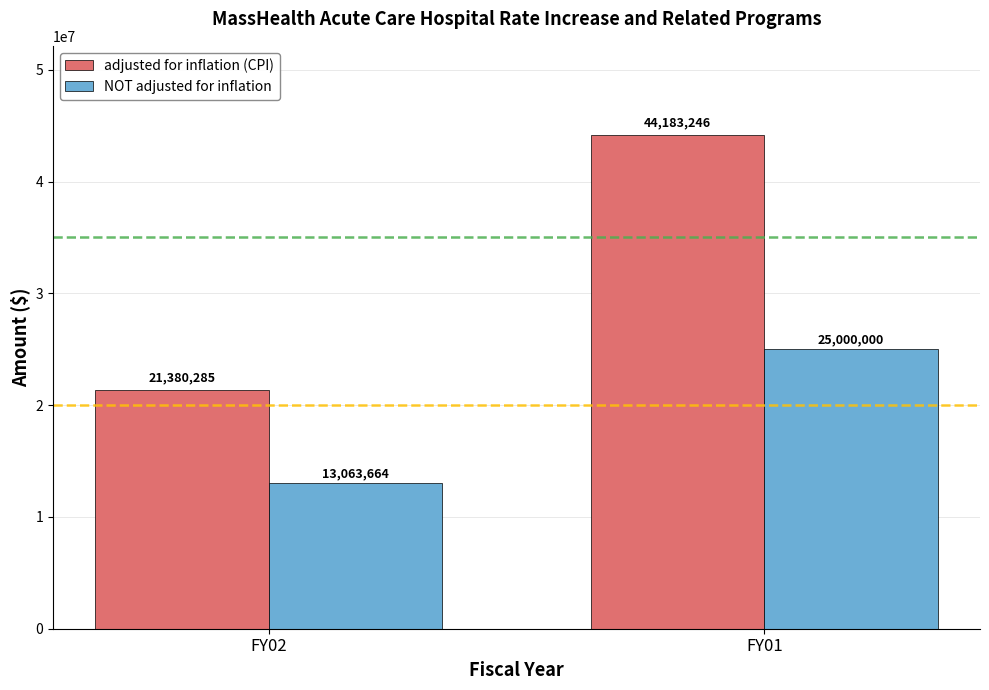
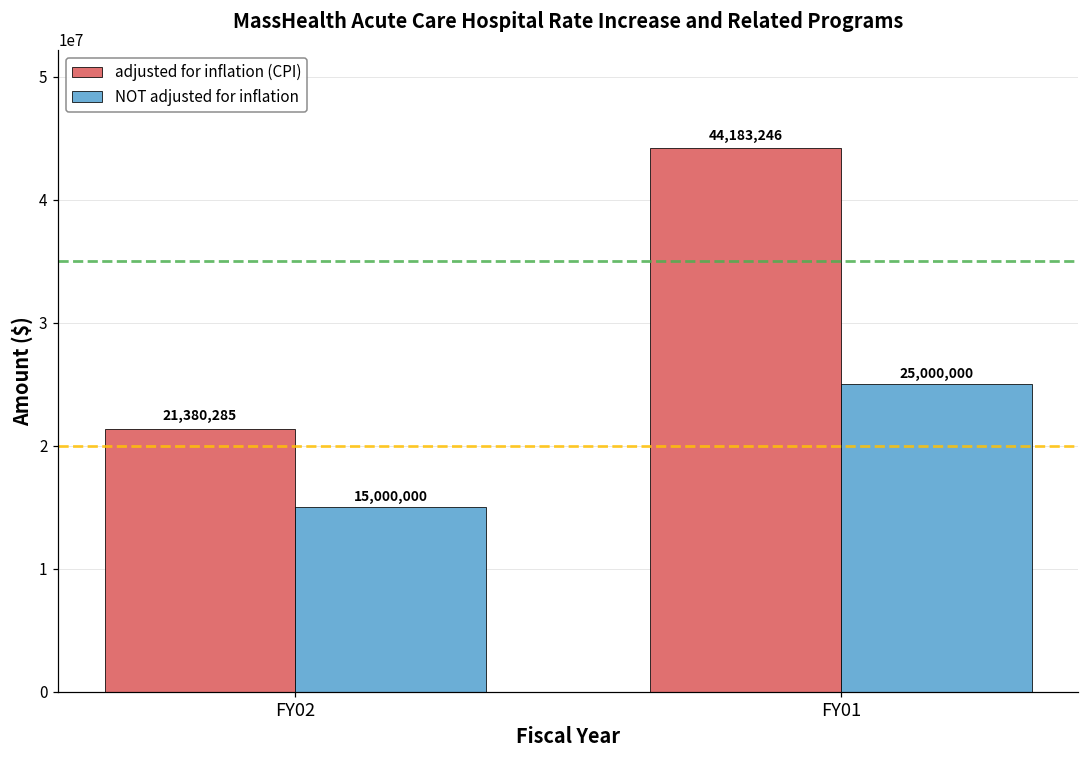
NOT adjusted for inflation, FY02: 13,063,664 -> 15,000,000
